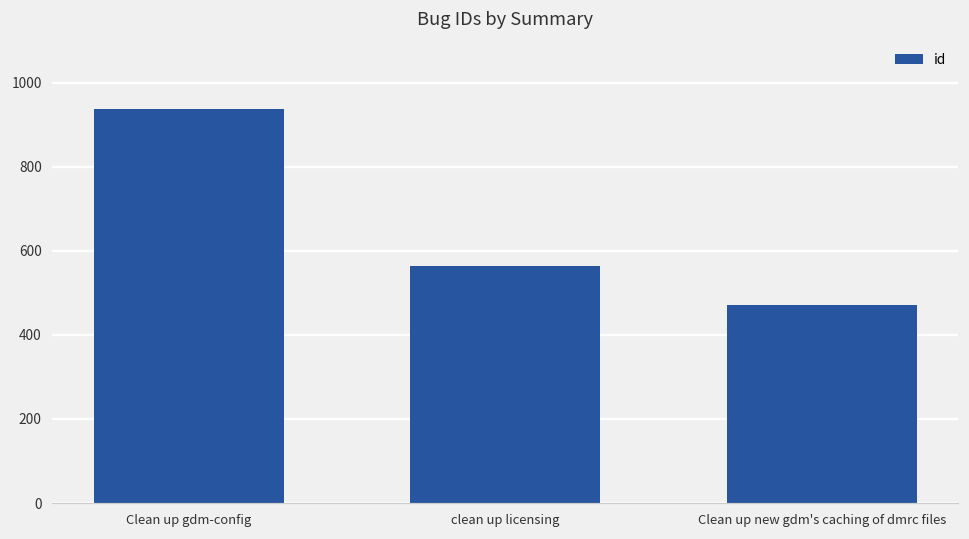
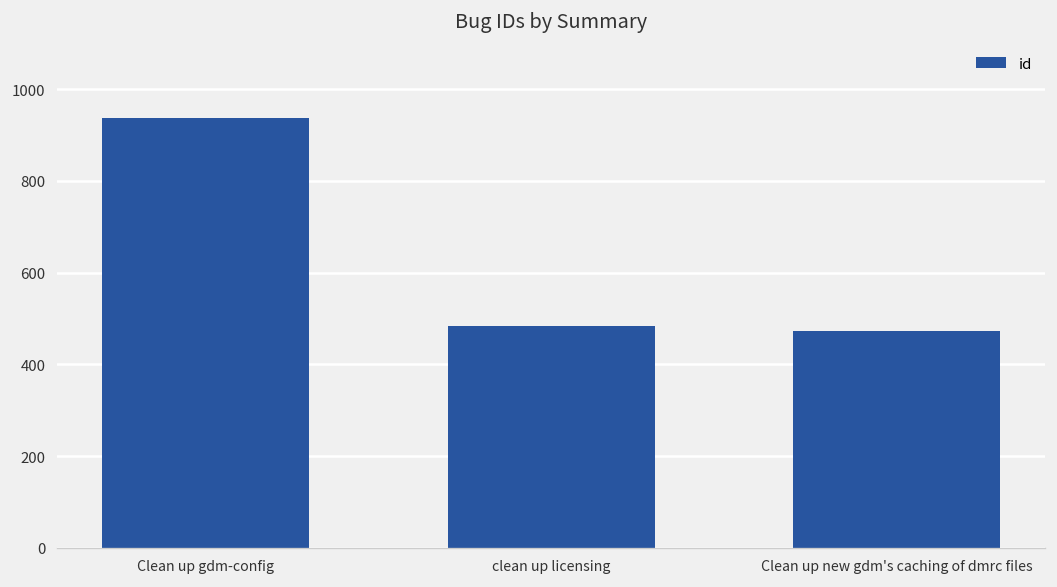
clean up licensing: 560 -> 480
